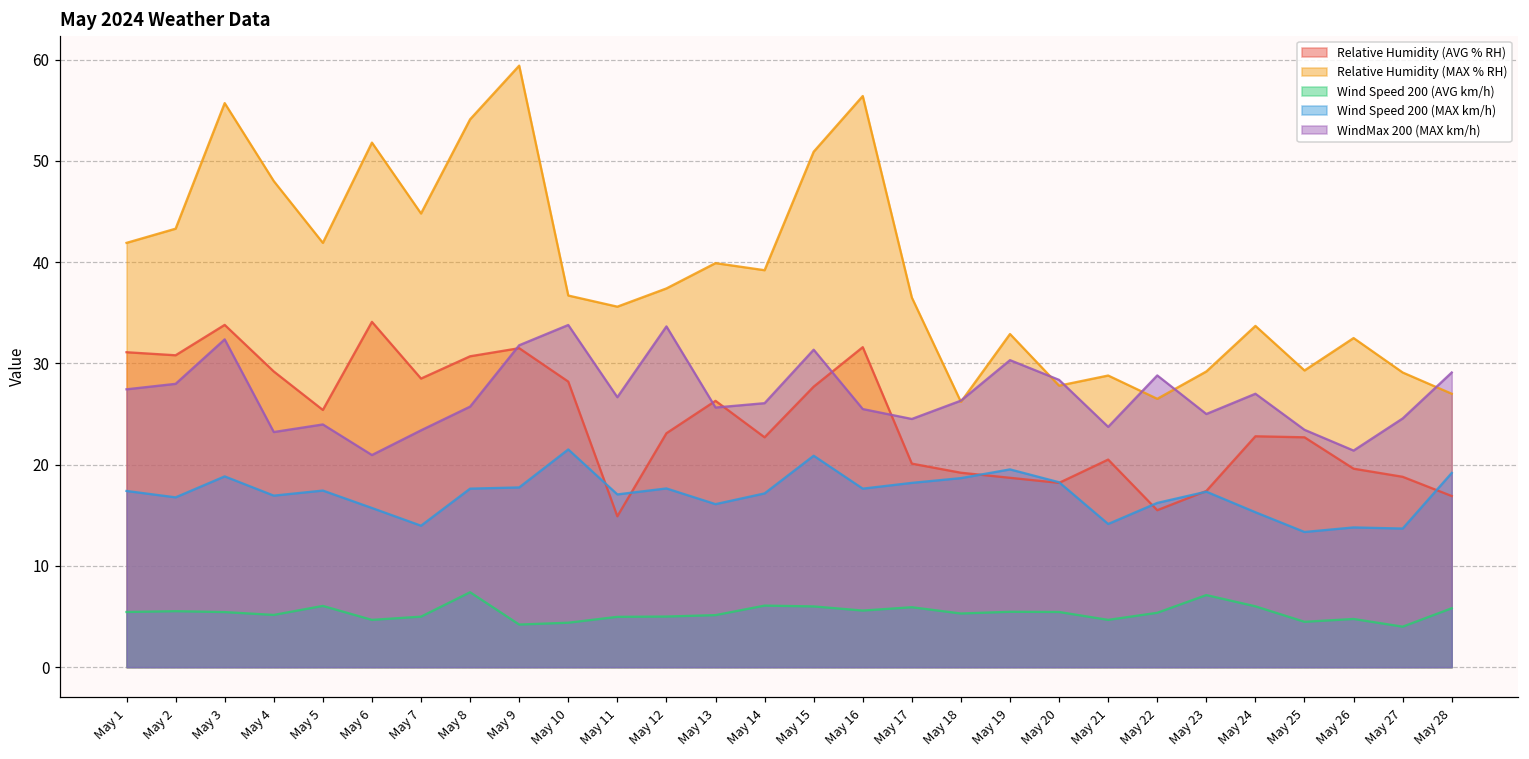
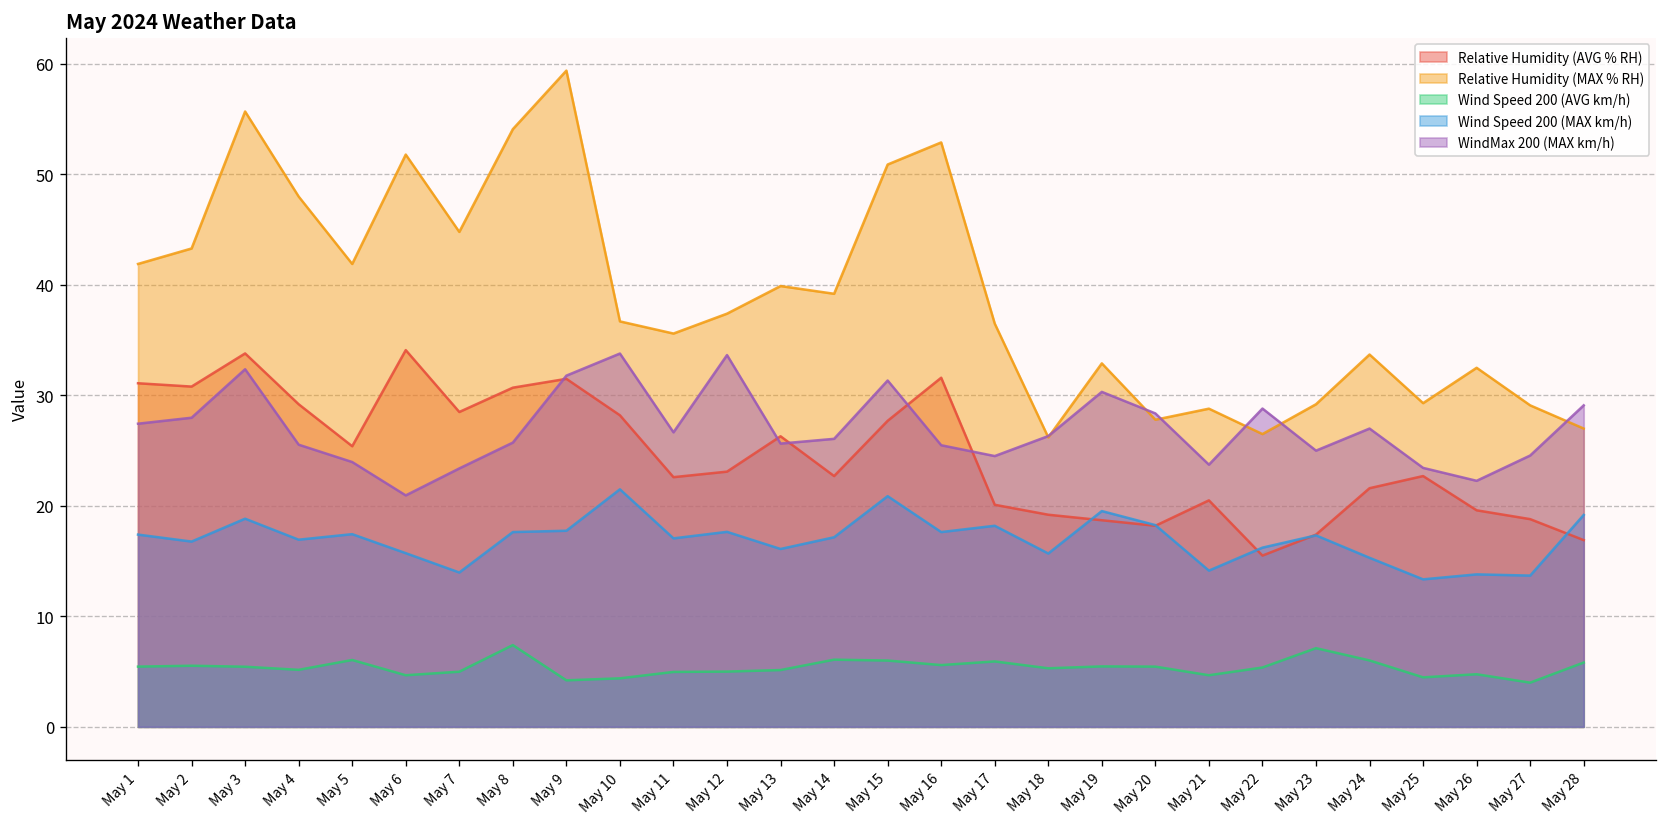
WindMax 200 (MAX km/h), May 4: 23 -> 26
Relative Humidity (AVG % RH), May 11: 15 -> 23
Relative Humidity (MAX % RH), May 16: 56 -> 53
Wind Speed 200 (MAX km/h), May 18: 19 -> 16
Relative Humidity (AVG % RH), May 24: 23 -> 22
WindMax 200 (MAX km/h), May 26: 21 -> 22
